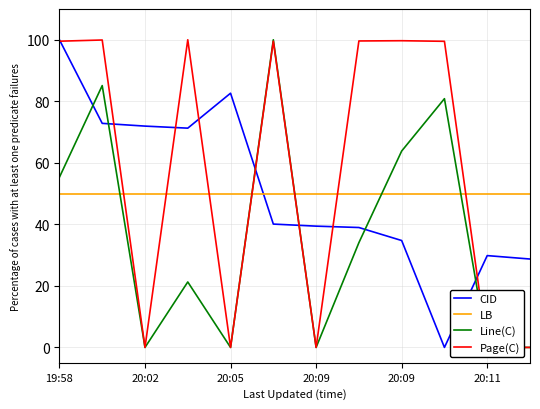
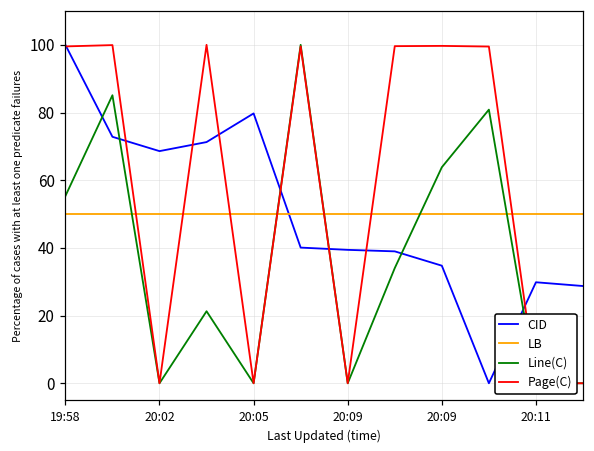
CID, 20:02: 72 -> 69
CID, 20:05: 83 -> 80
